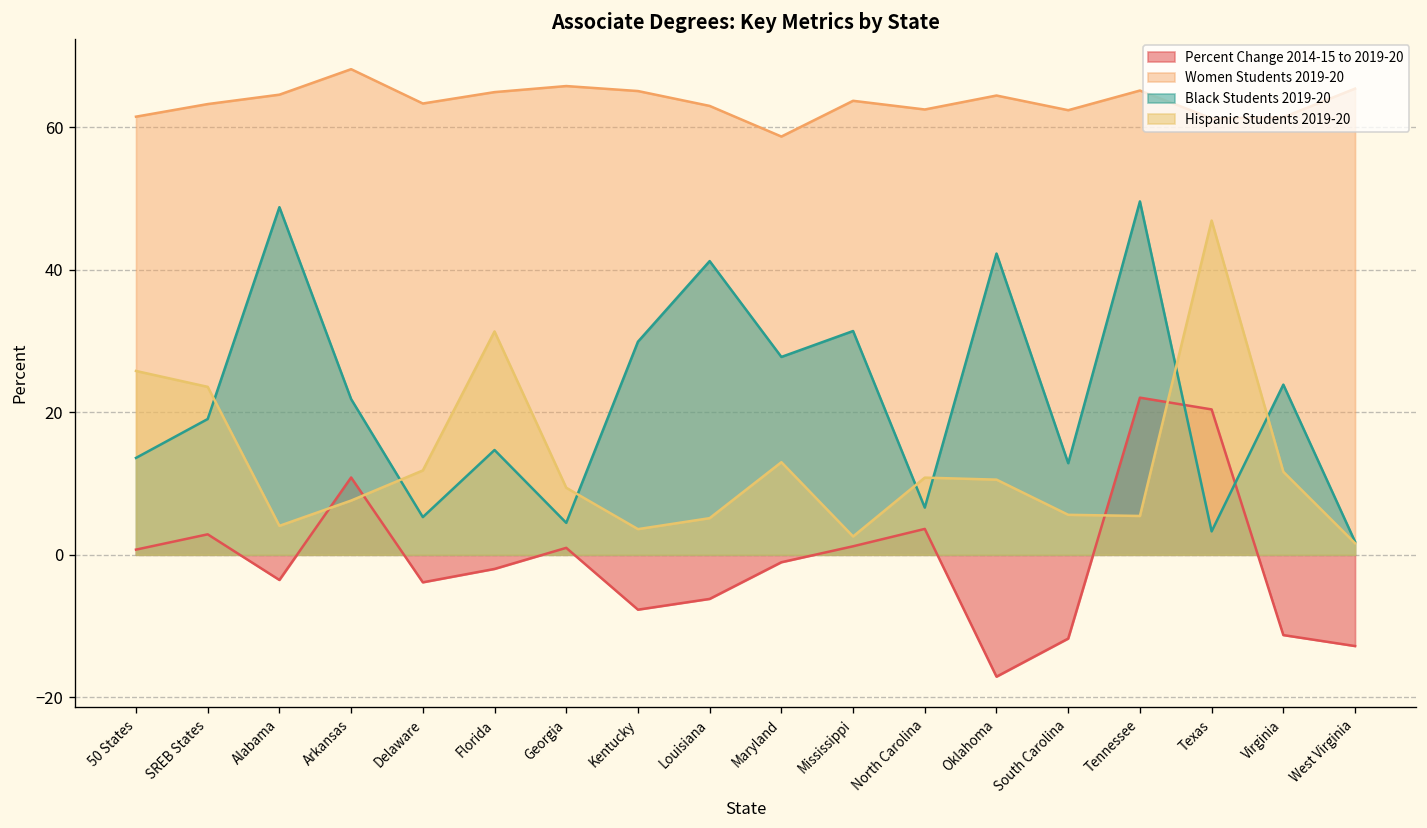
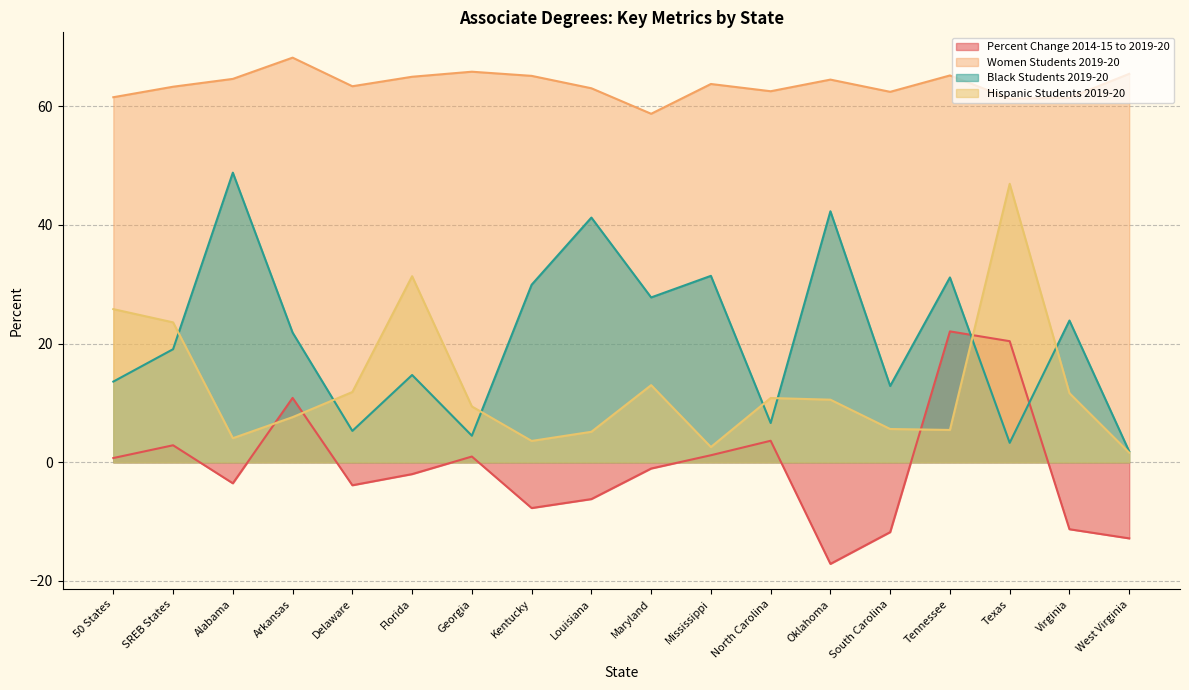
Black Students 2019-20, Tennessee: 50 -> 31
